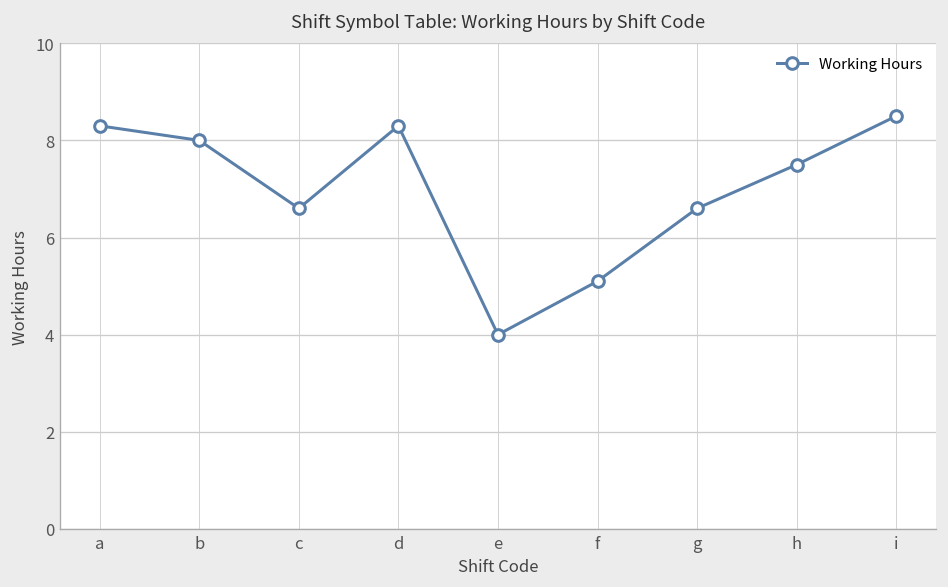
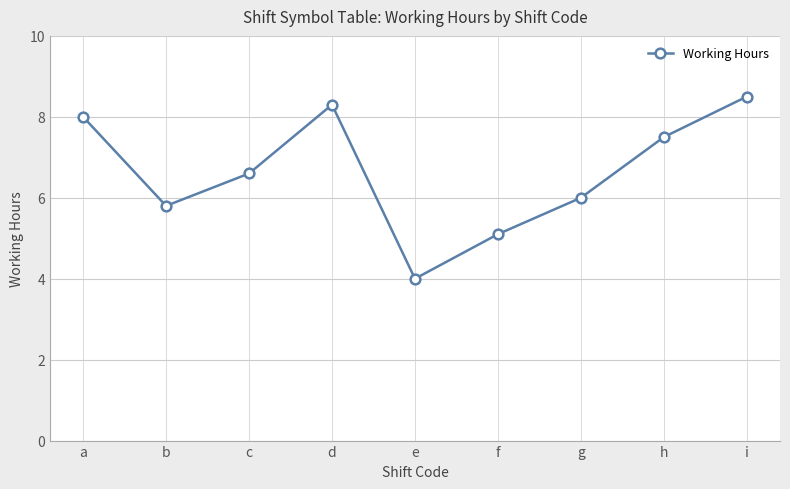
a: 8.3 -> 8.0
b: 8.0 -> 5.8
g: 6.6 -> 6.0
